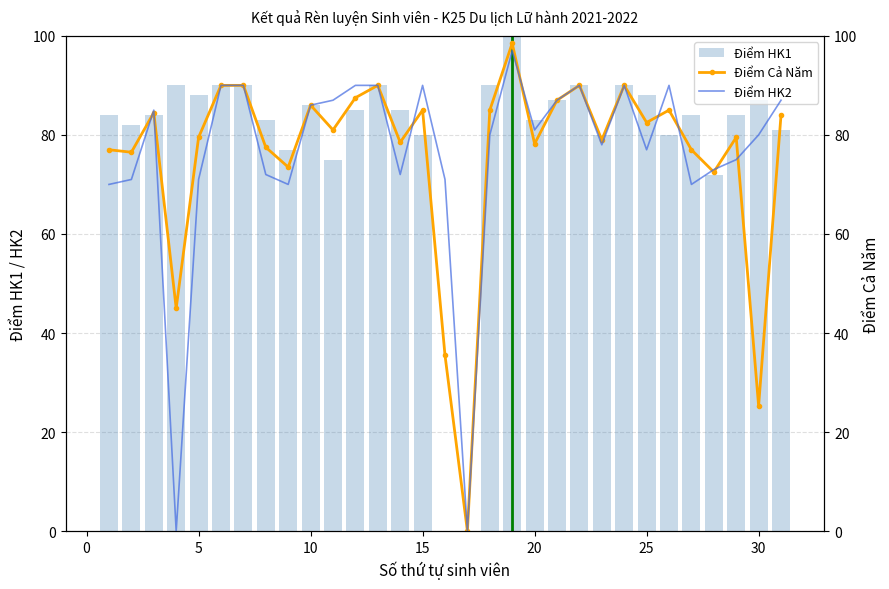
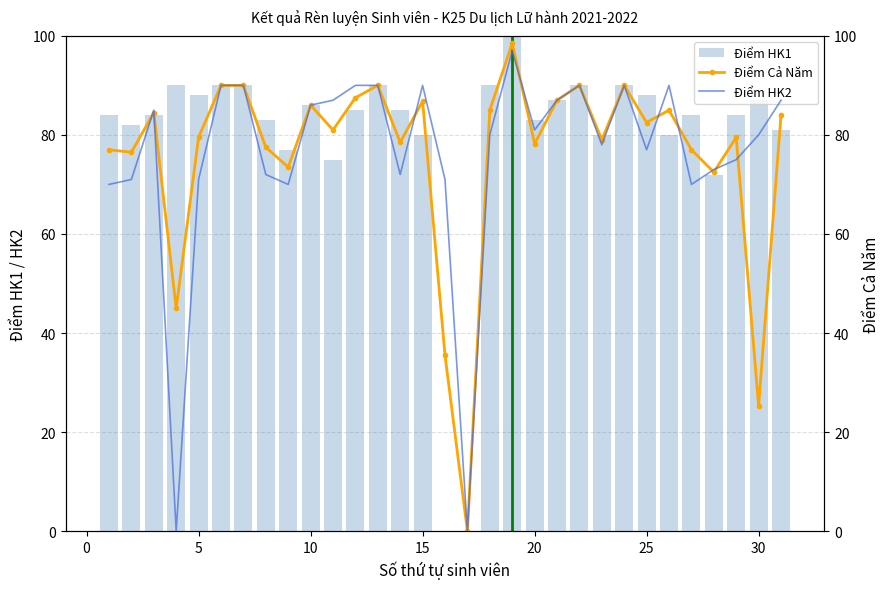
Điểm Cả Năm, 15: 85 -> 87
